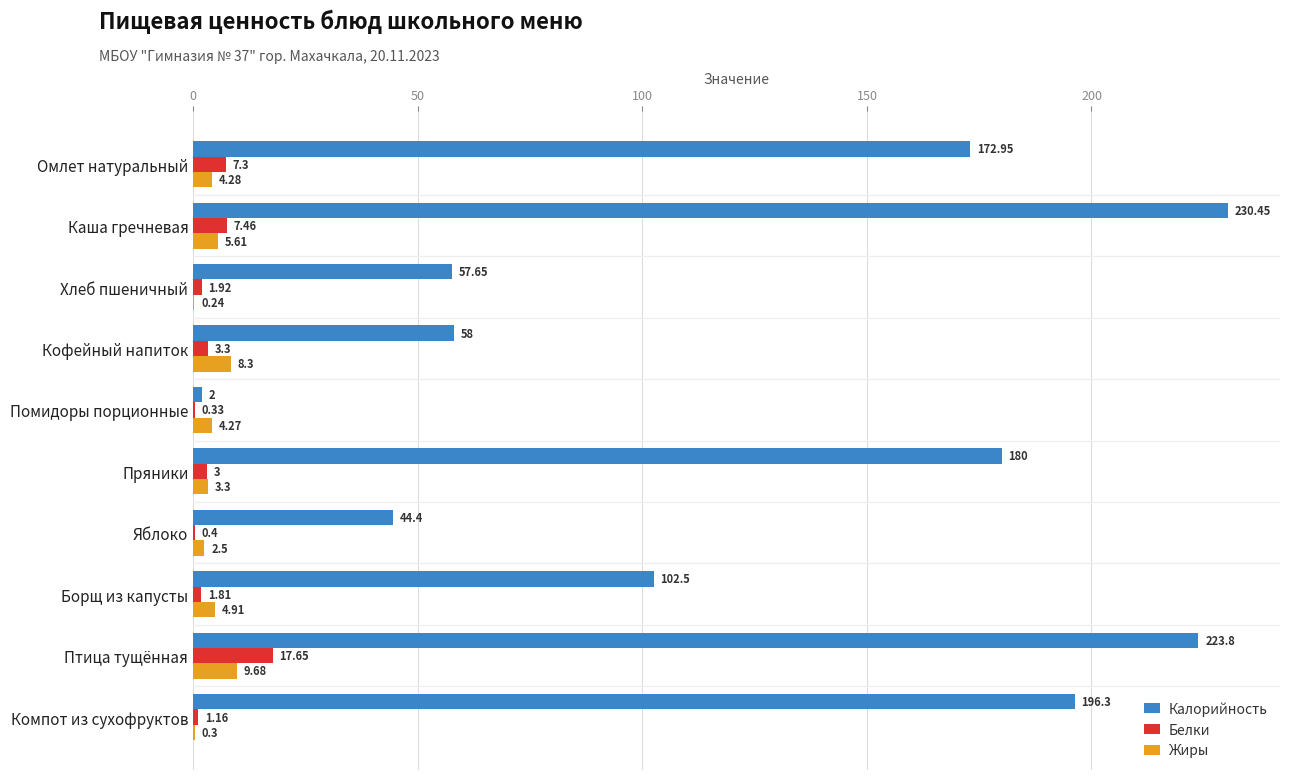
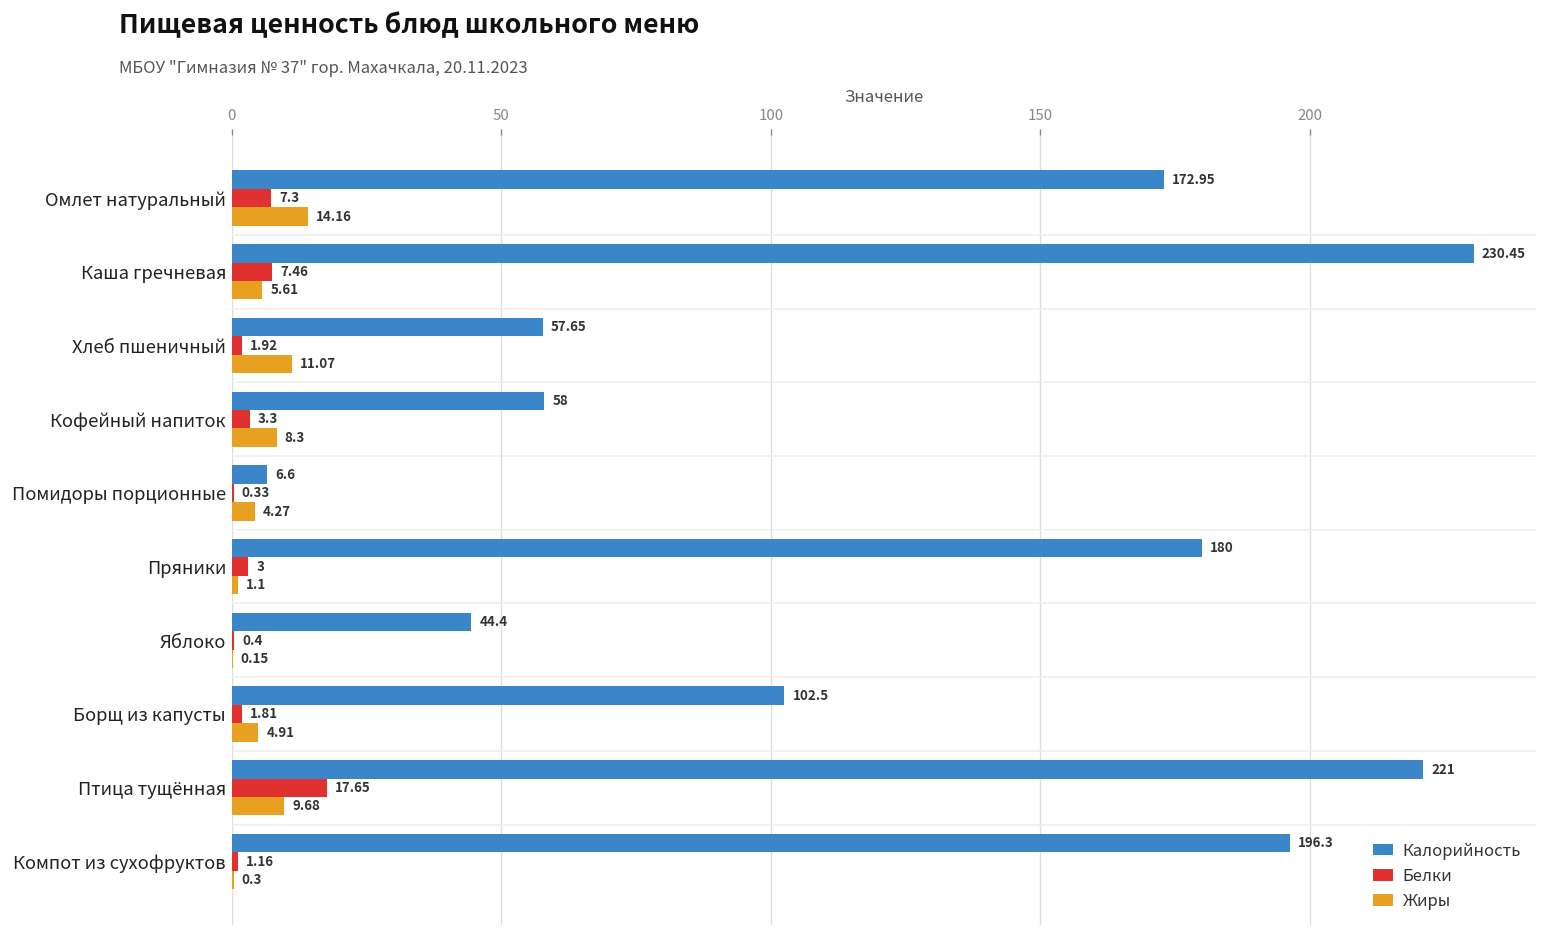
Жиры, Омлет натуральный: 4.28 -> 14.16
Жиры, Хлеб пшеничный: 0.24 -> 11.07
Калорийность, Помидоры порционные: 2 -> 6.6
Жиры, Пряники: 3.3 -> 1.1
Жиры, Яблоко: 2.5 -> 0.15
Калорийность, Птица тущённая: 223.8 -> 221
